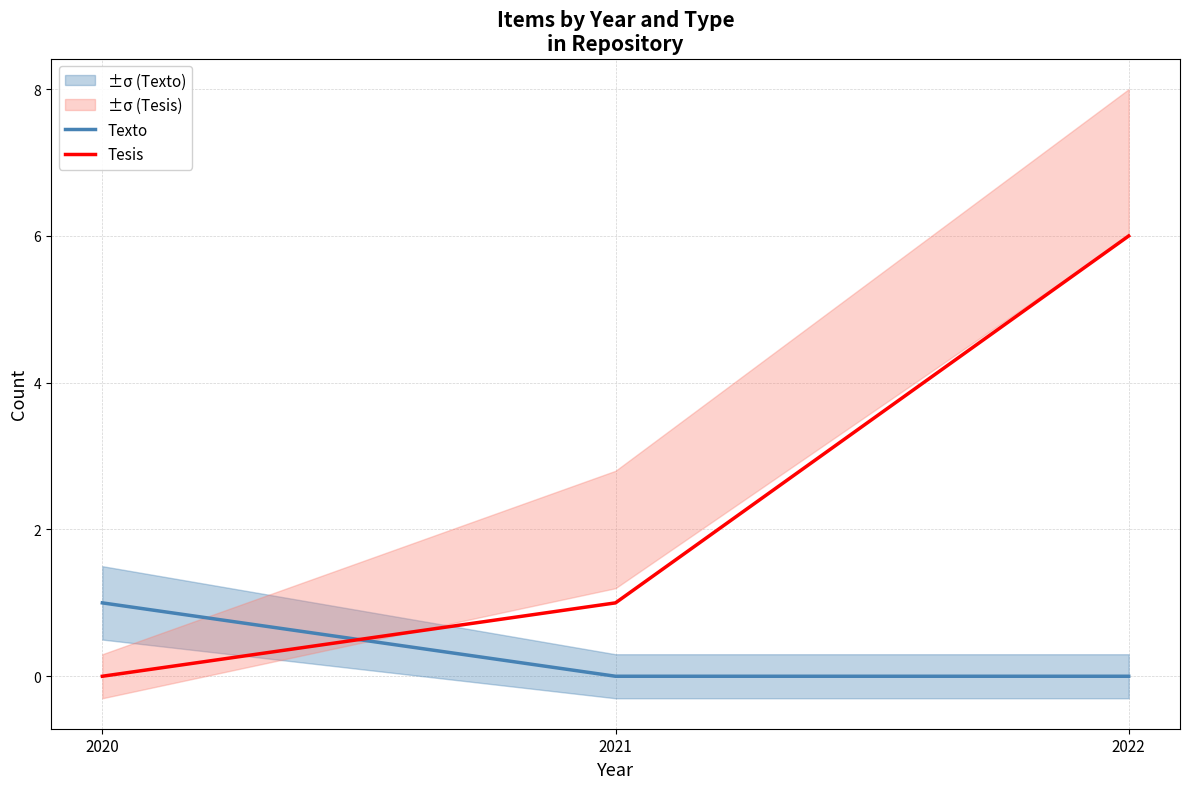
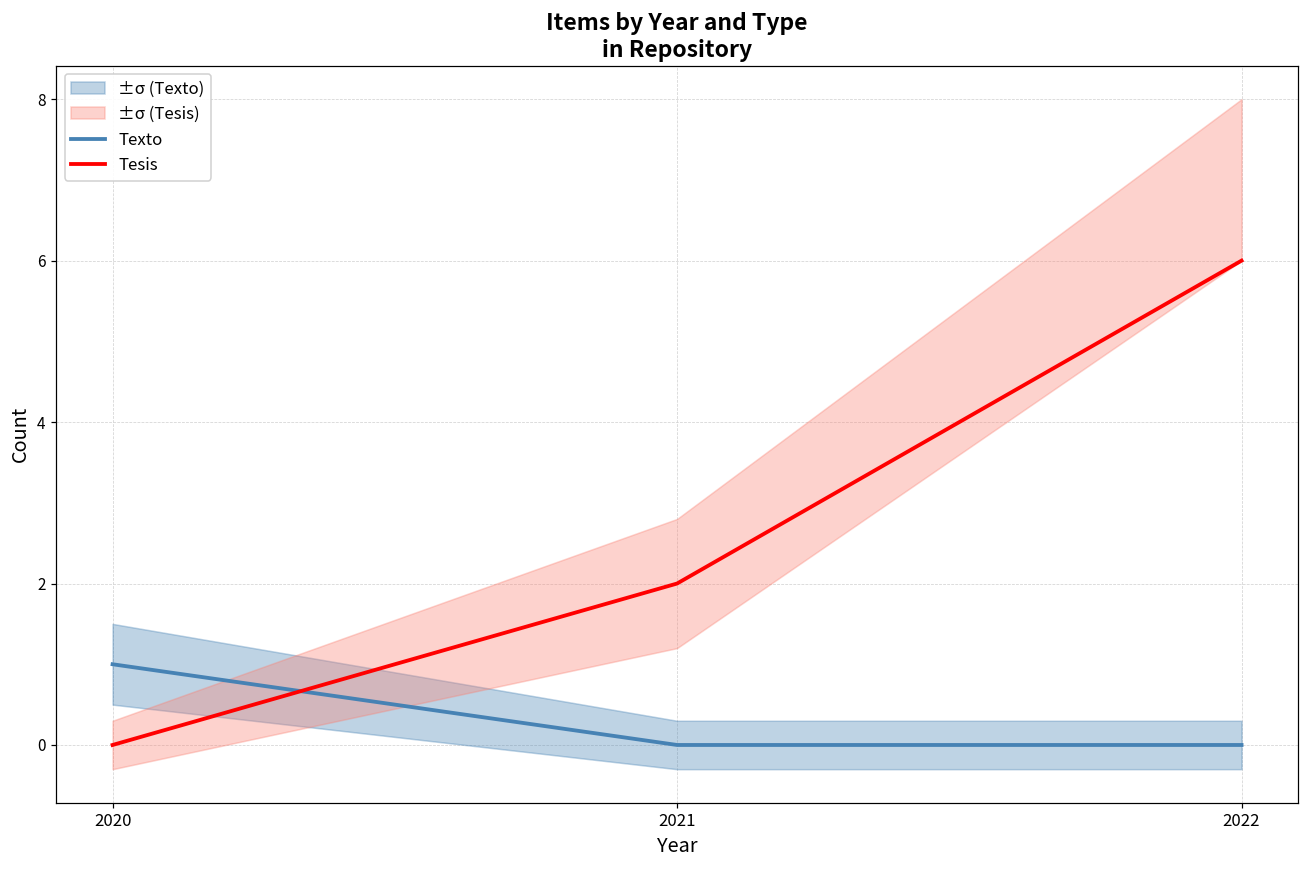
Tesis, 2021: 1 -> 2
